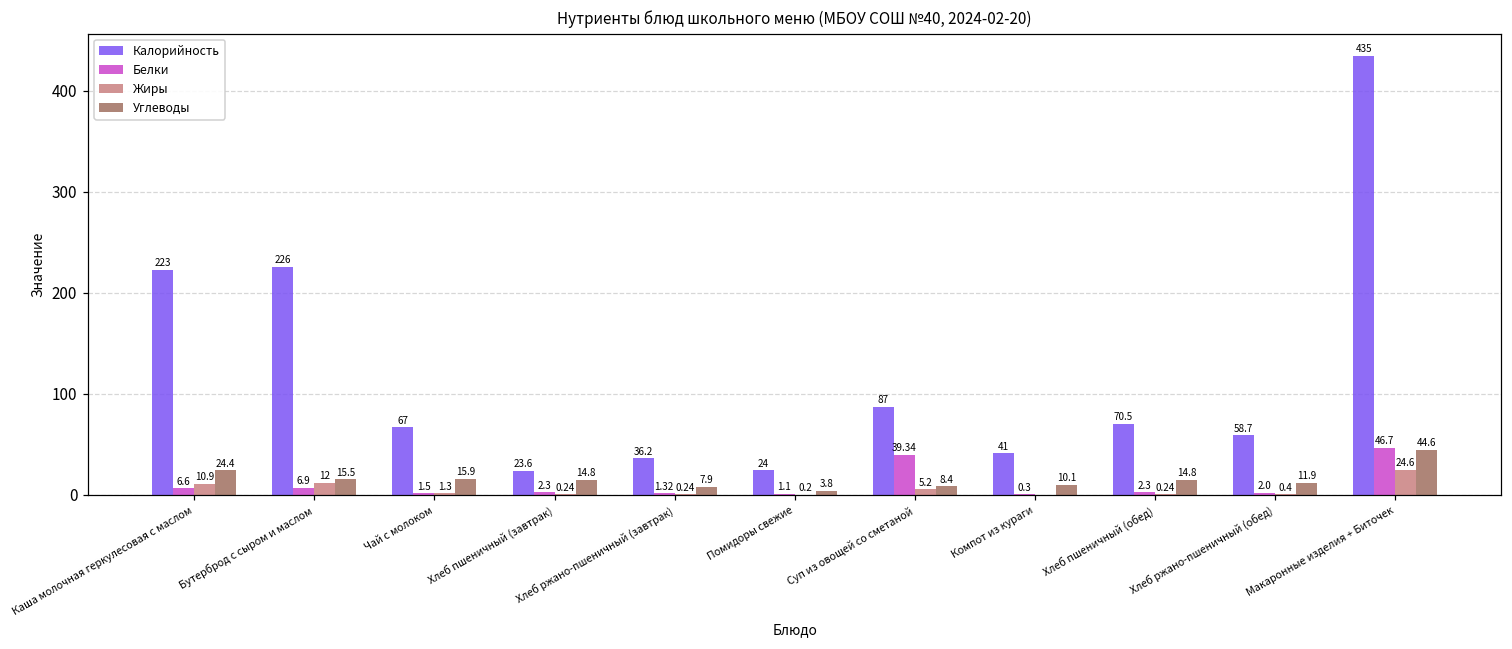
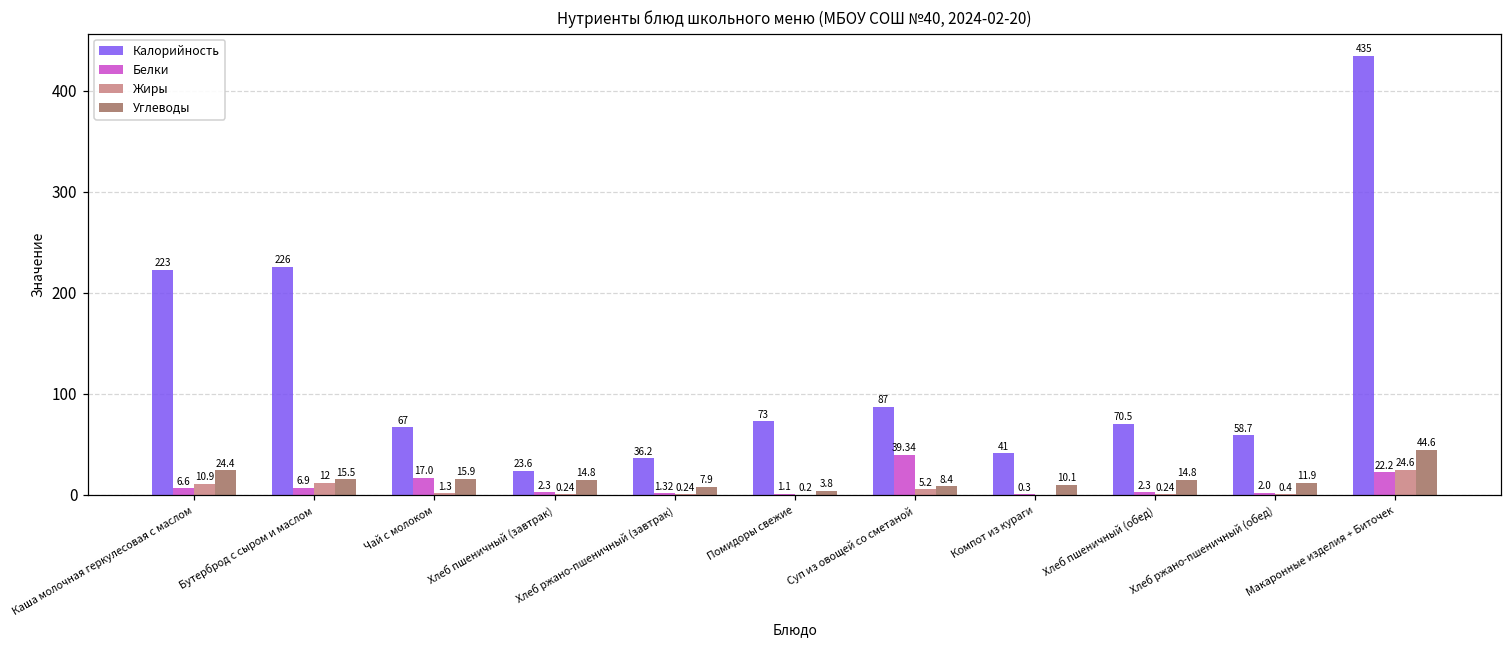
Белки, Чай с молоком: 1.5 -> 17.0
Калорийность, Помидоры свежие: 24 -> 73
Белки, Макаронные изделия + Биточек: 46.7 -> 22.2
